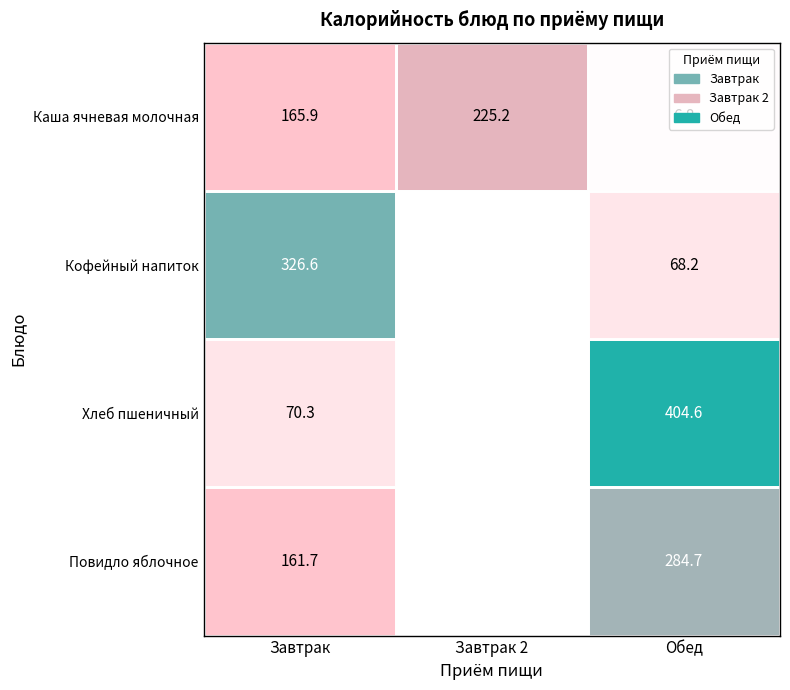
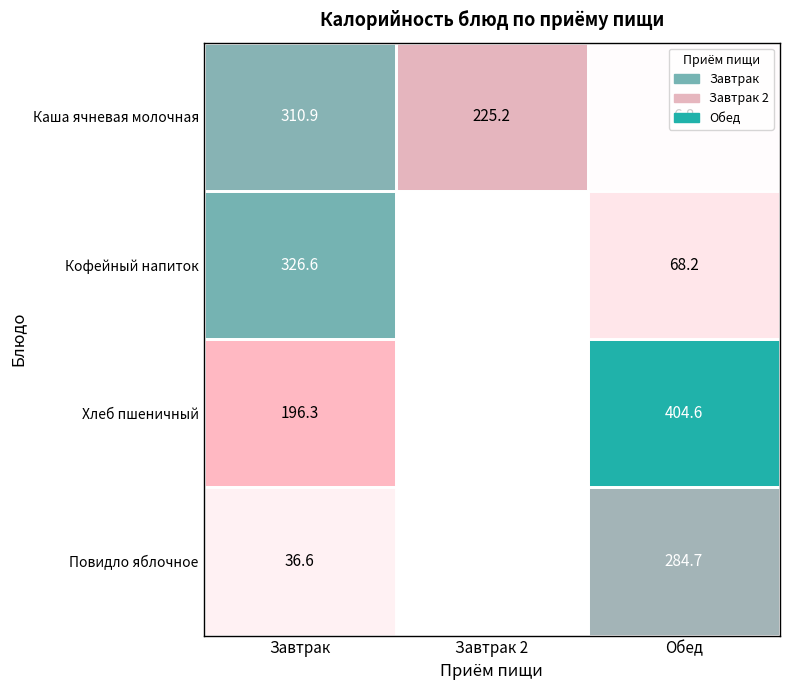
Каша ячневая молочная, Завтрак: 165.9 -> 310.9
Хлеб пшеничный, Завтрак: 70.3 -> 196.3
Повидло яблочное, Завтрак: 161.7 -> 36.6
